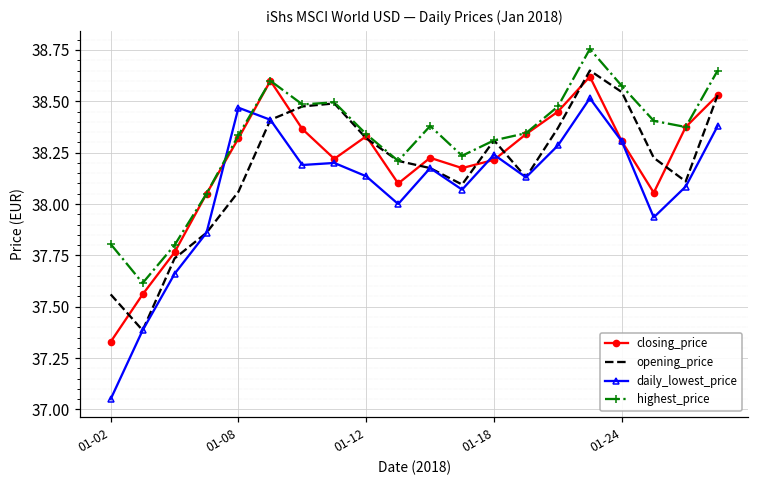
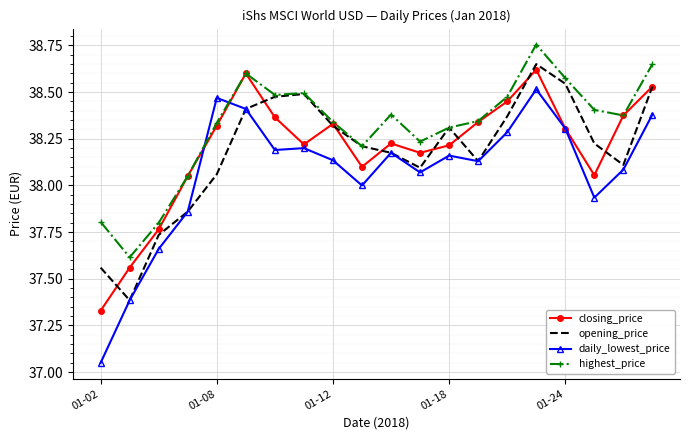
daily_lowest_price, 01-18: 38.24 -> 38.16
